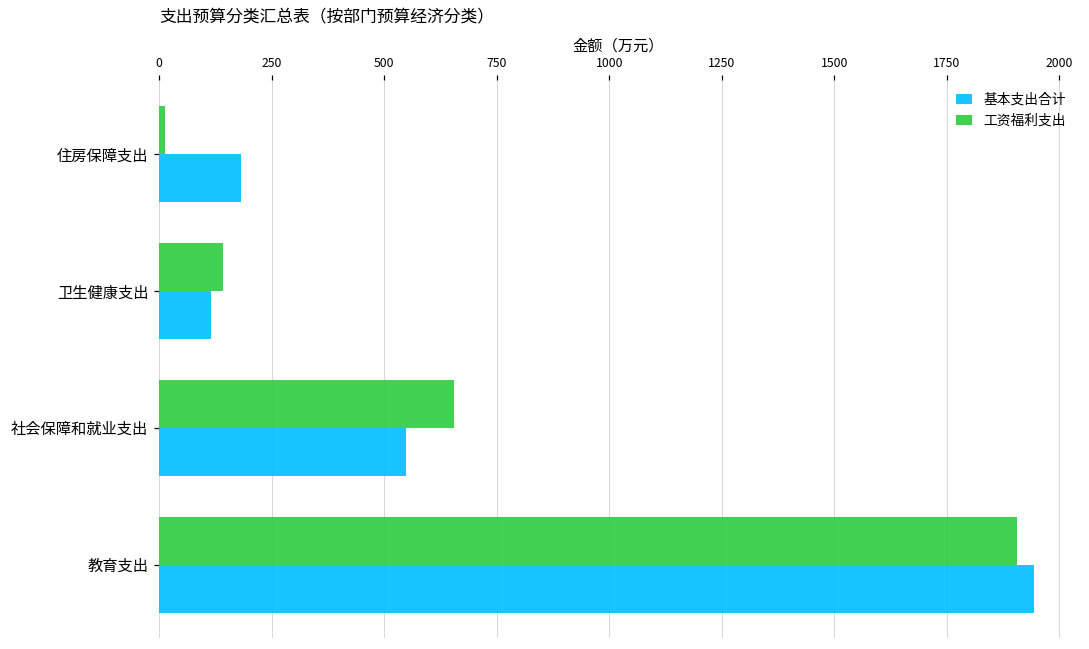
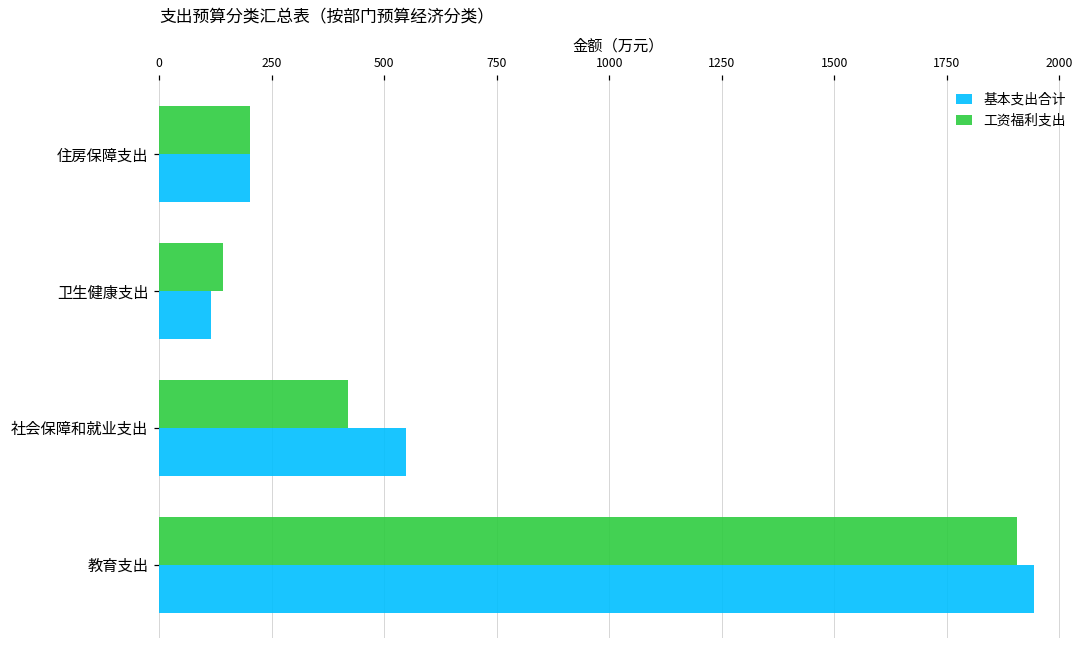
工资福利支出, 住房保障支出: 10 -> 200
基本支出合计, 住房保障支出: 180 -> 200
工资福利支出, 社会保障和就业支出: 650 -> 420
